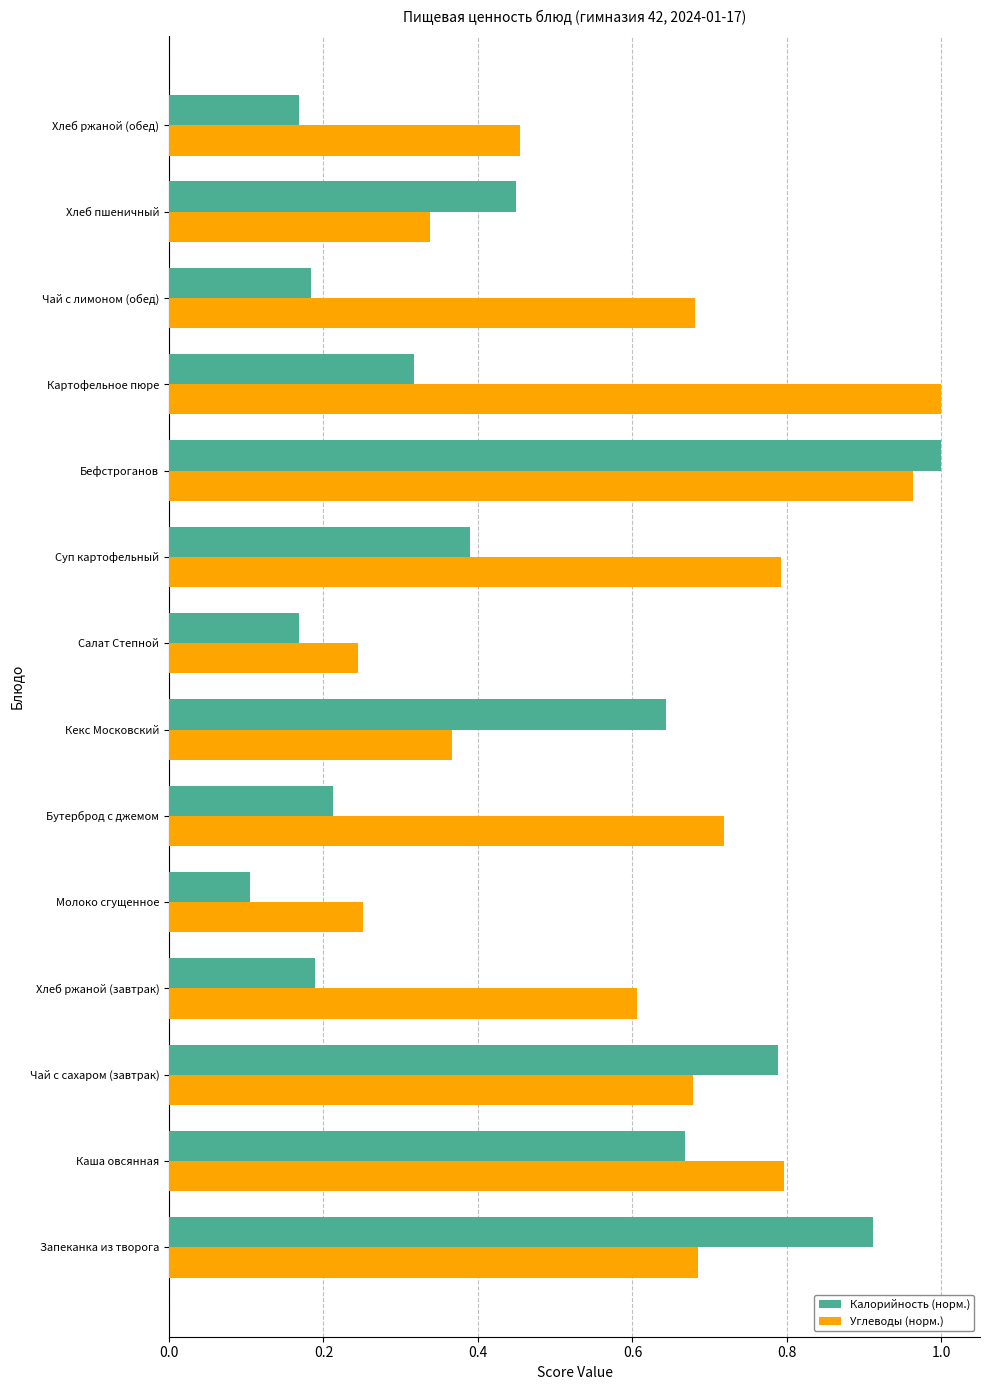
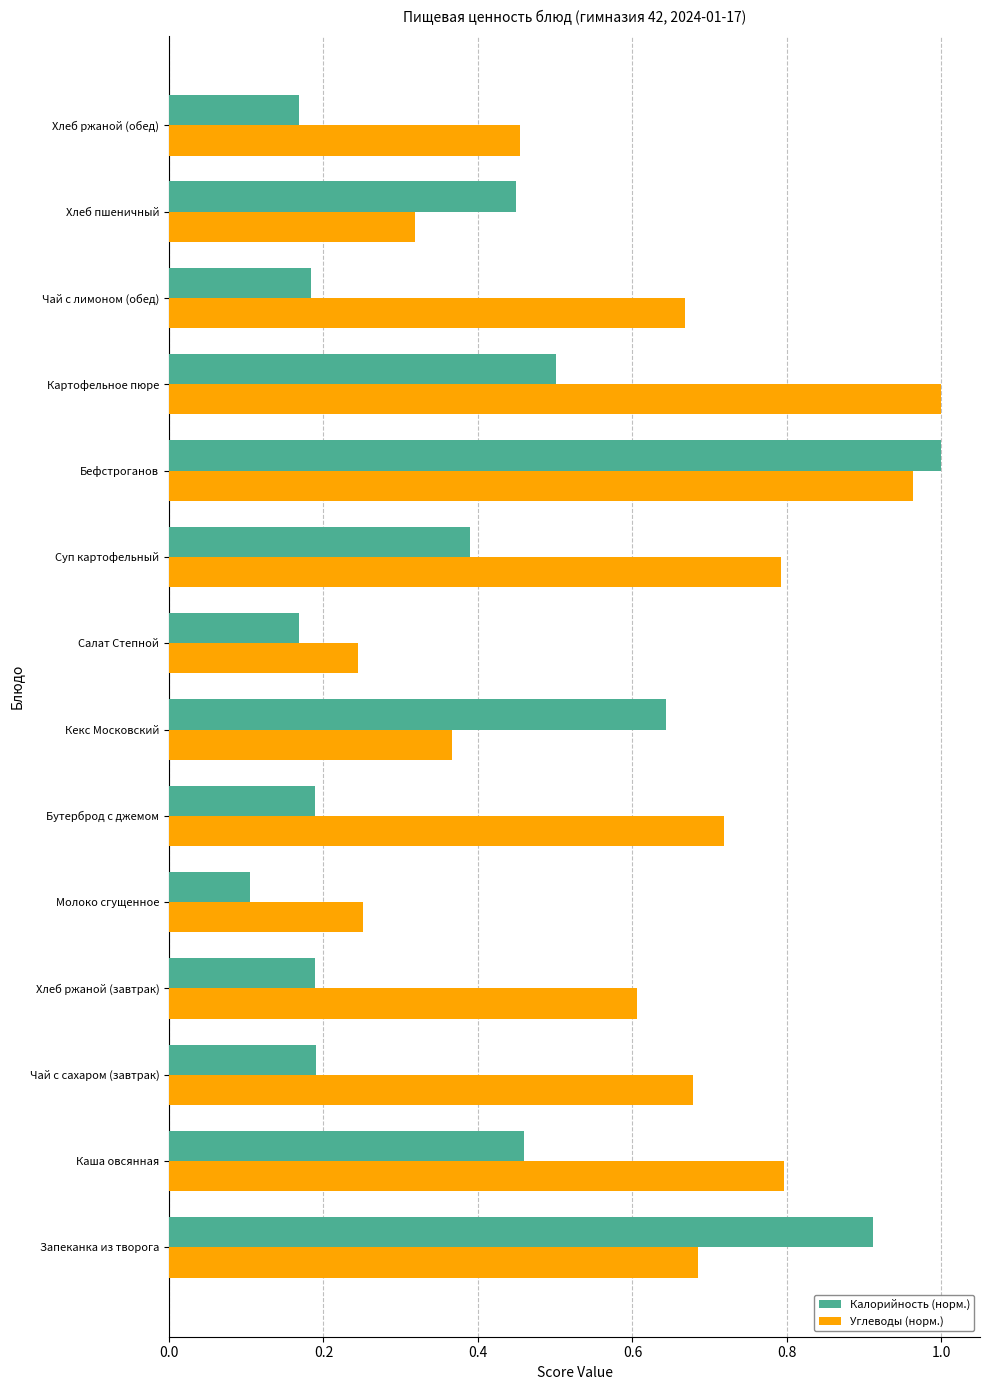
Углеводы (норм.), Хлеб пшеничный: 0.34 -> 0.32
Углеводы (норм.), Чай с лимоном (обед): 0.68 -> 0.67
Калорийность (норм.), Картофельное пюре: 0.32 -> 0.50
Калорийность (норм.), Бутерброд с джемом: 0.21 -> 0.19
Калорийность (норм.), Чай с сахаром (завтрак): 0.79 -> 0.19
Калорийность (норм.), Каша овсянная: 0.67 -> 0.46
